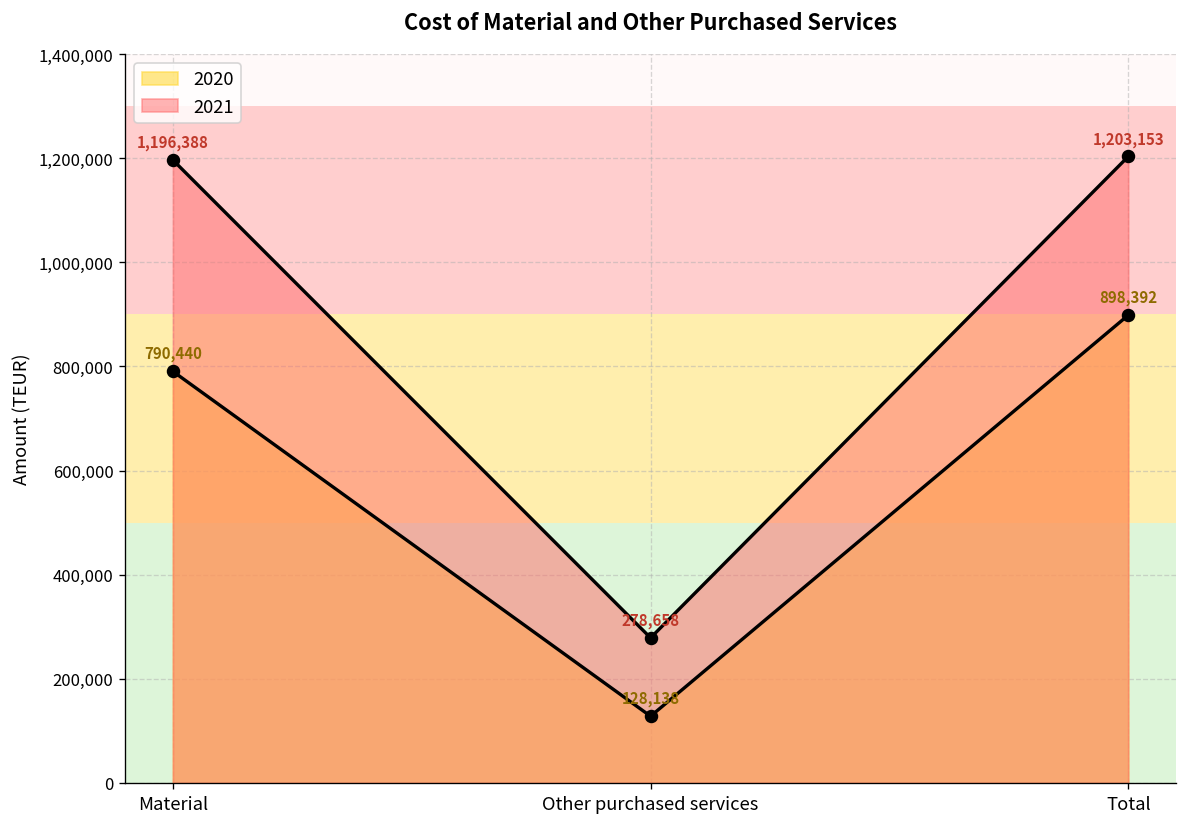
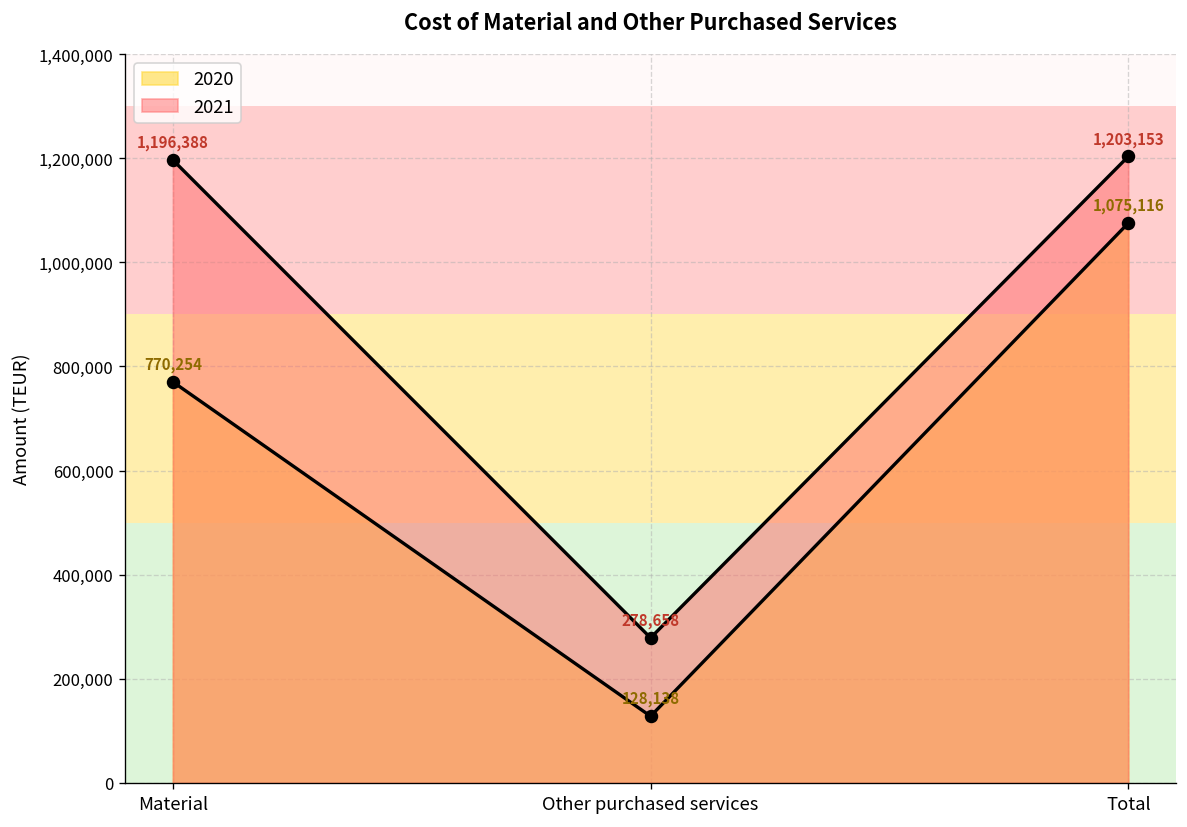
2020, Material: 790,440 -> 770,254
2020, Total: 898,392 -> 1,075,116
